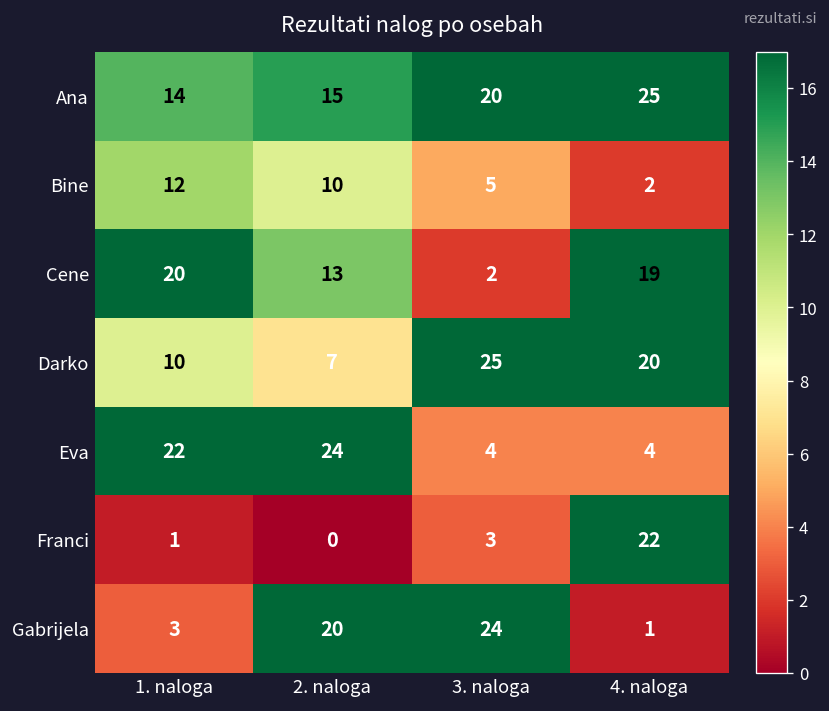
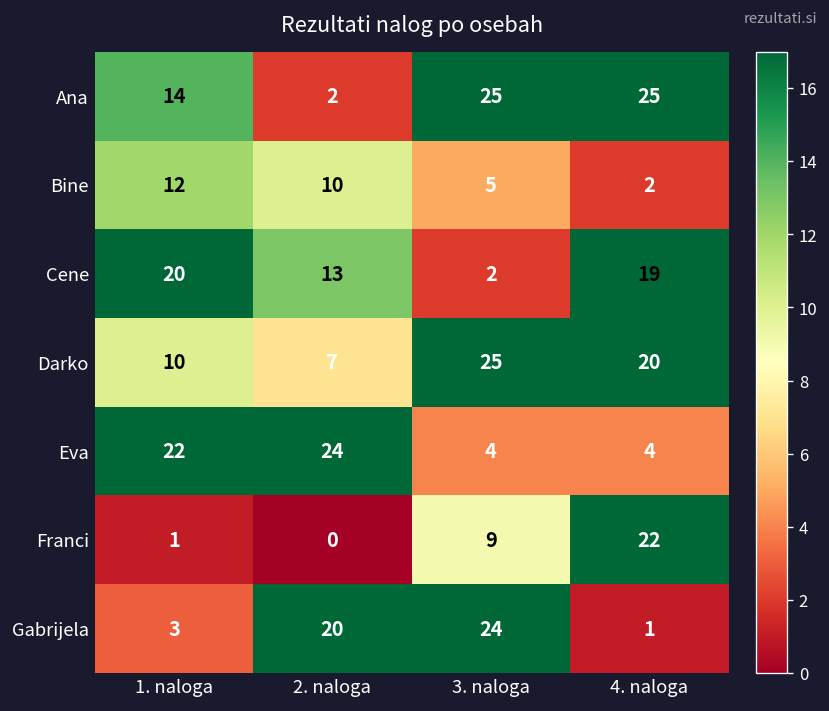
Ana, 2. naloga: 15 -> 2
Ana, 3. naloga: 20 -> 25
Franci, 3. naloga: 3 -> 9
